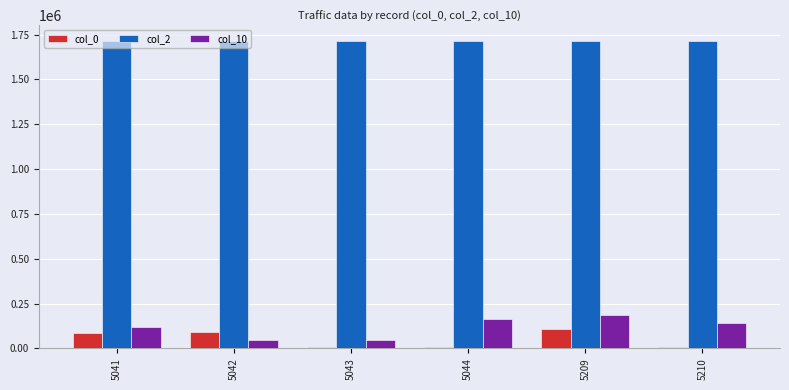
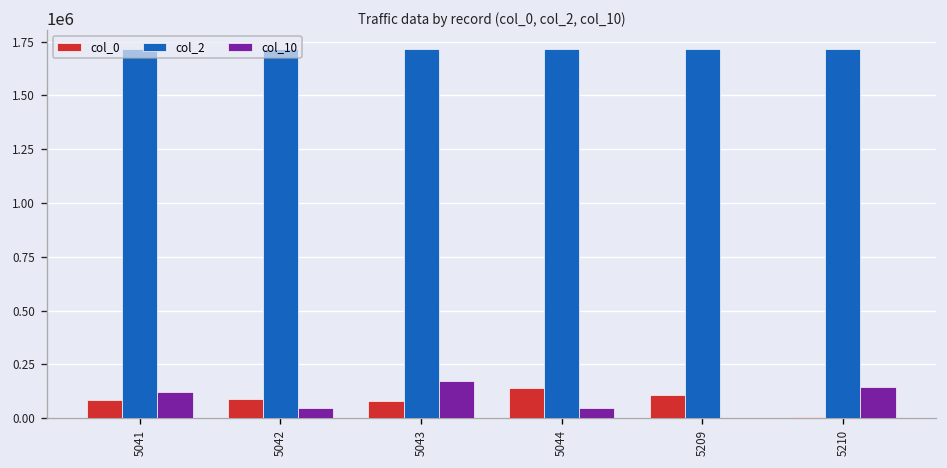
col_0, 5043: 10000 -> 80000
col_10, 5043: 40000 -> 170000
col_0, 5044: 10000 -> 140000
col_10, 5044: 160000 -> 40000
col_10, 5209: 190000 -> 0
